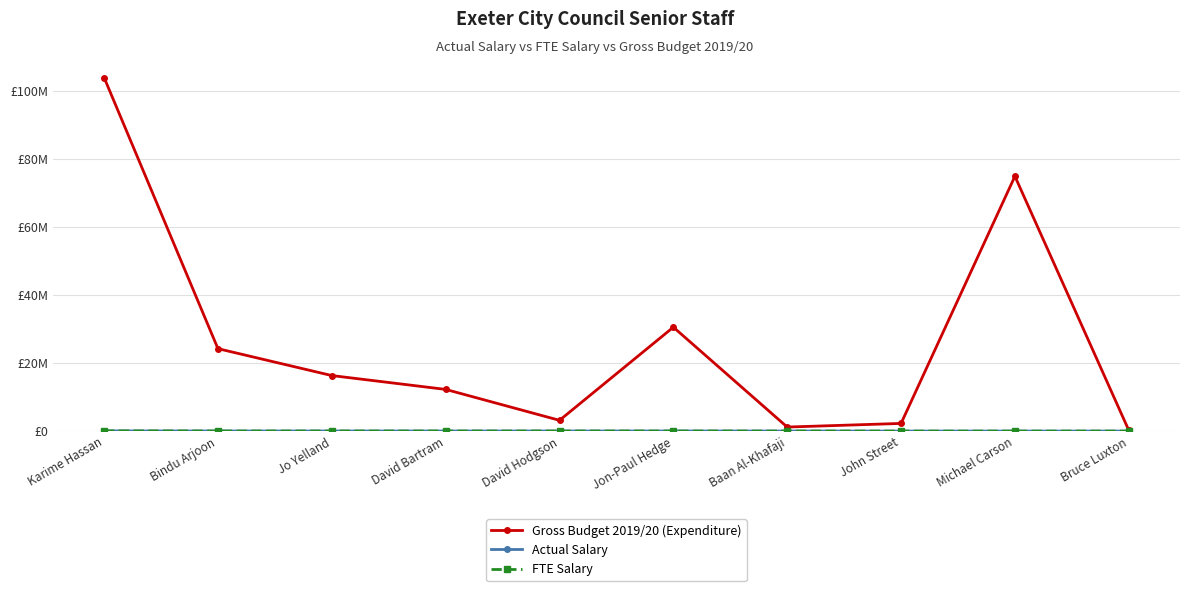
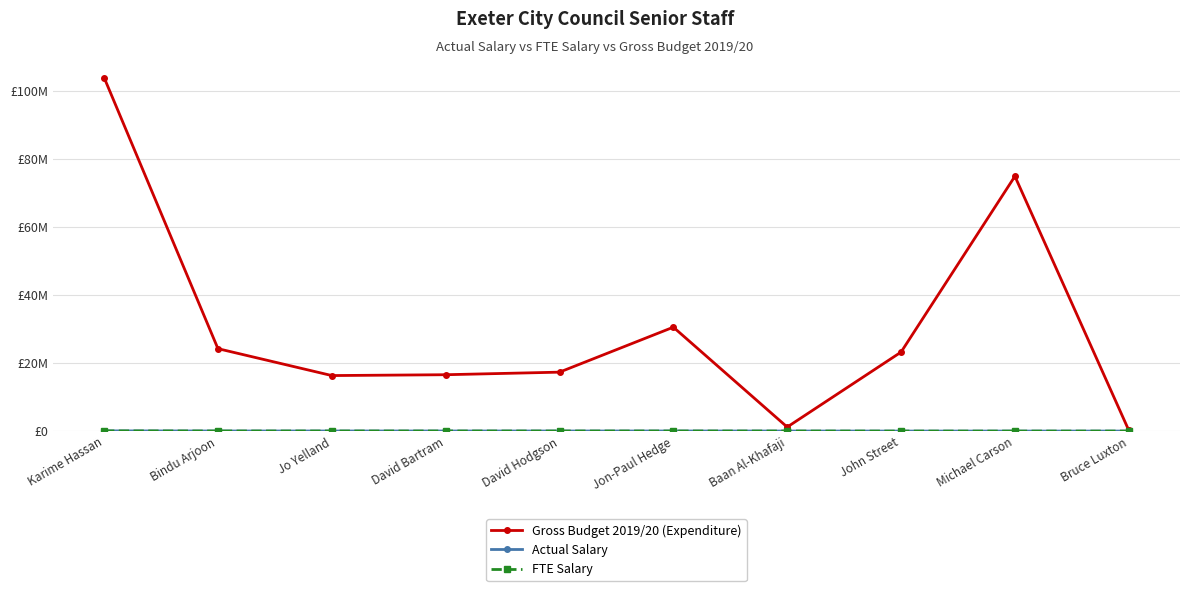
Gross Budget 2019/20 (Expenditure), David Bartram: £12000000 -> £17000000
Gross Budget 2019/20 (Expenditure), David Hodgson: £3000000 -> £17000000
Gross Budget 2019/20 (Expenditure), John Street: £2000000 -> £23000000
